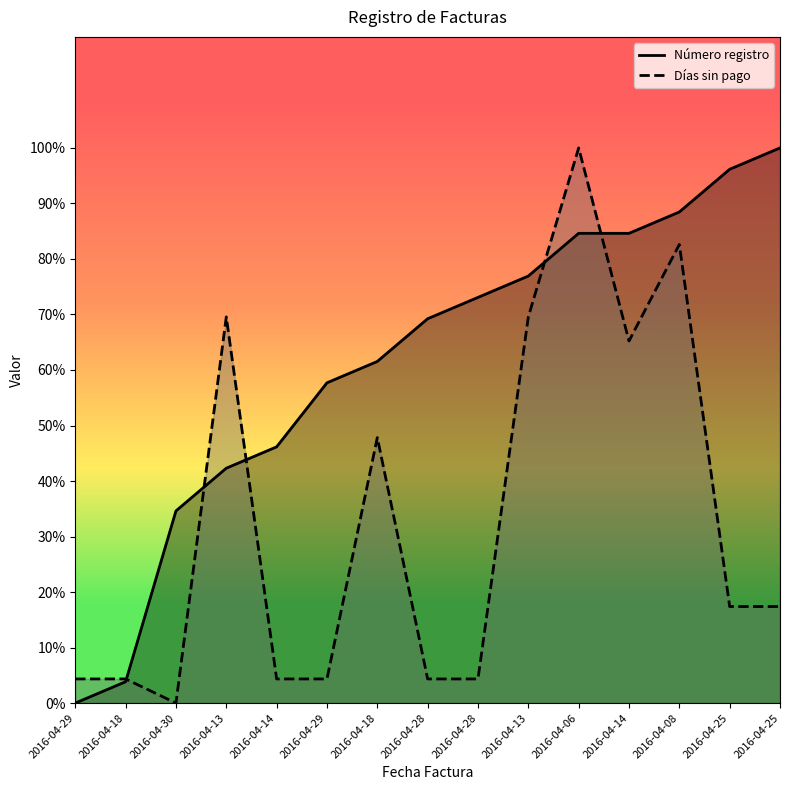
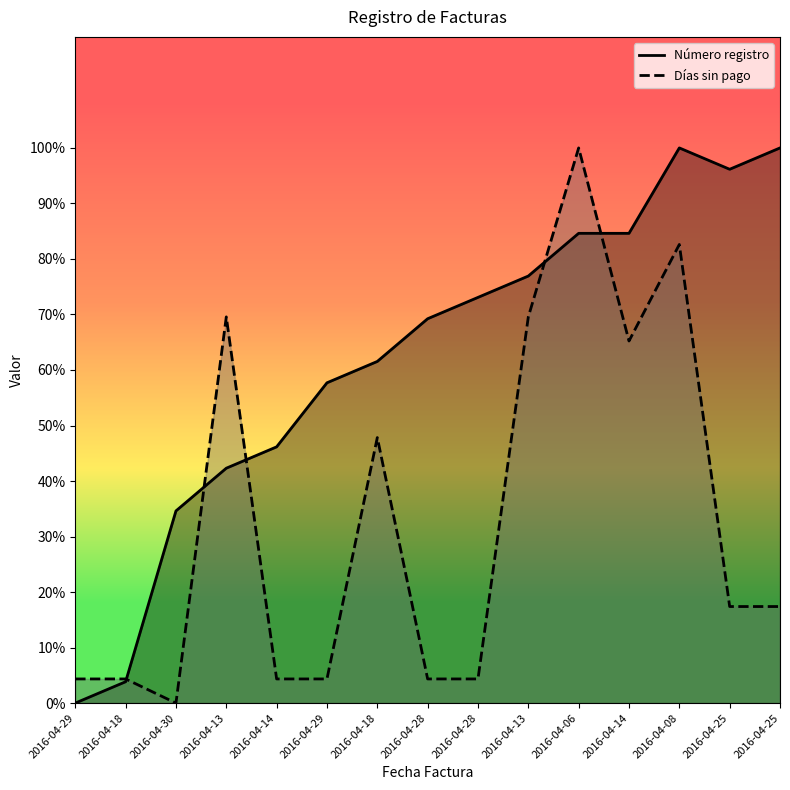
Número registro, 2016-04-08: 88% -> 100%
